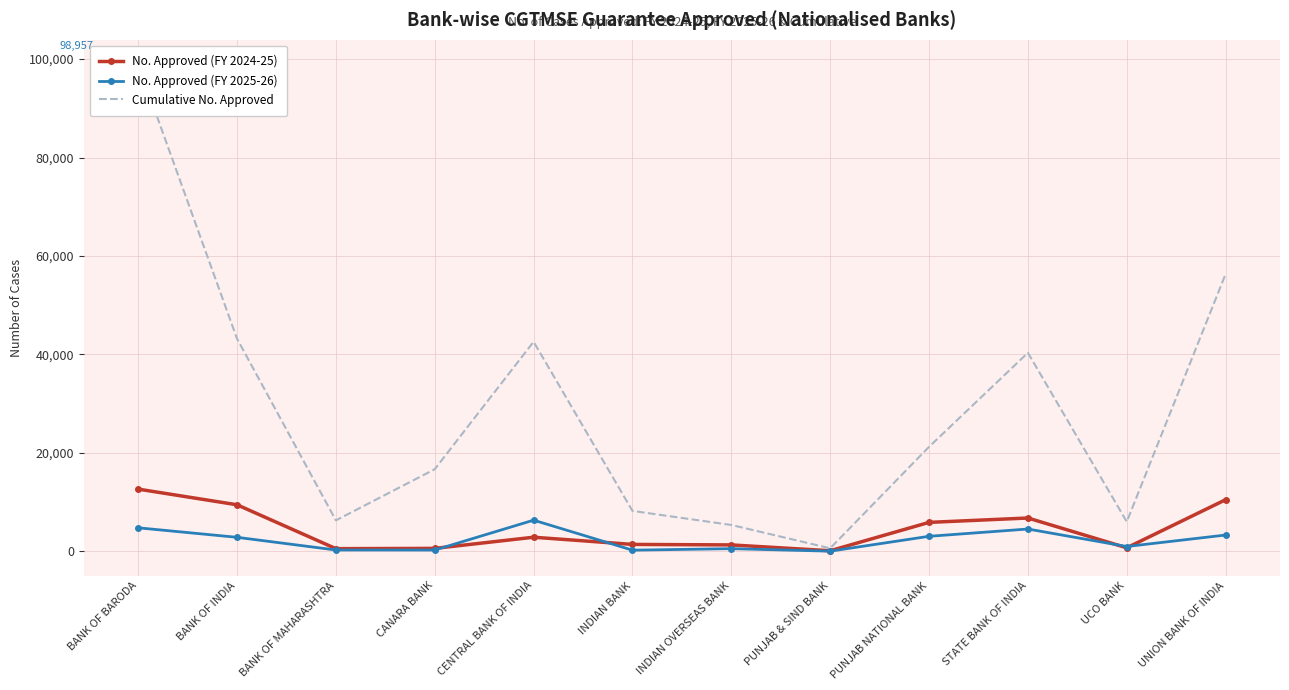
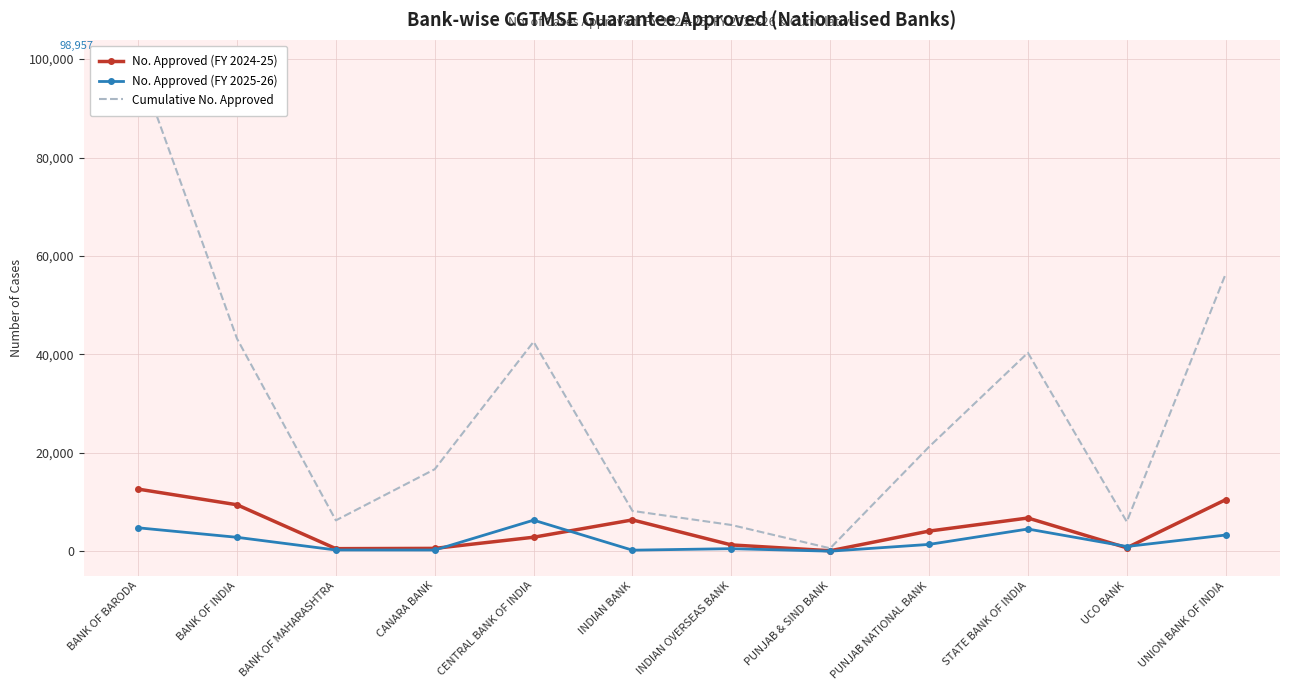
No. Approved (FY 2024-25), INDIAN BANK: 1,000 -> 6,000
No. Approved (FY 2024-25), PUNJAB NATIONAL BANK: 6,000 -> 4,000
No. Approved (FY 2025-26), PUNJAB NATIONAL BANK: 3,000 -> 1,000
